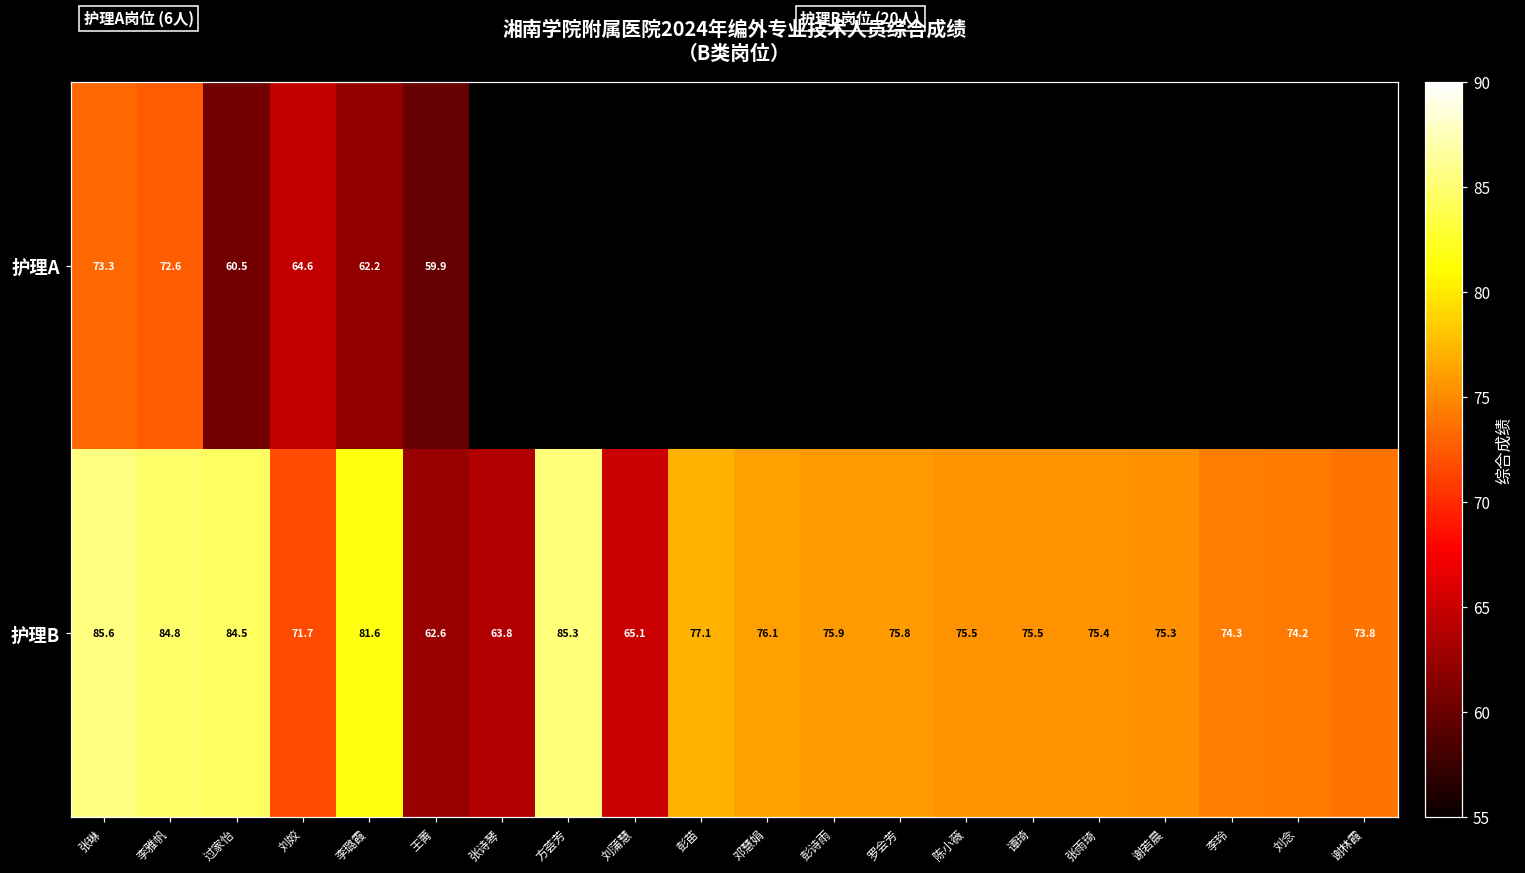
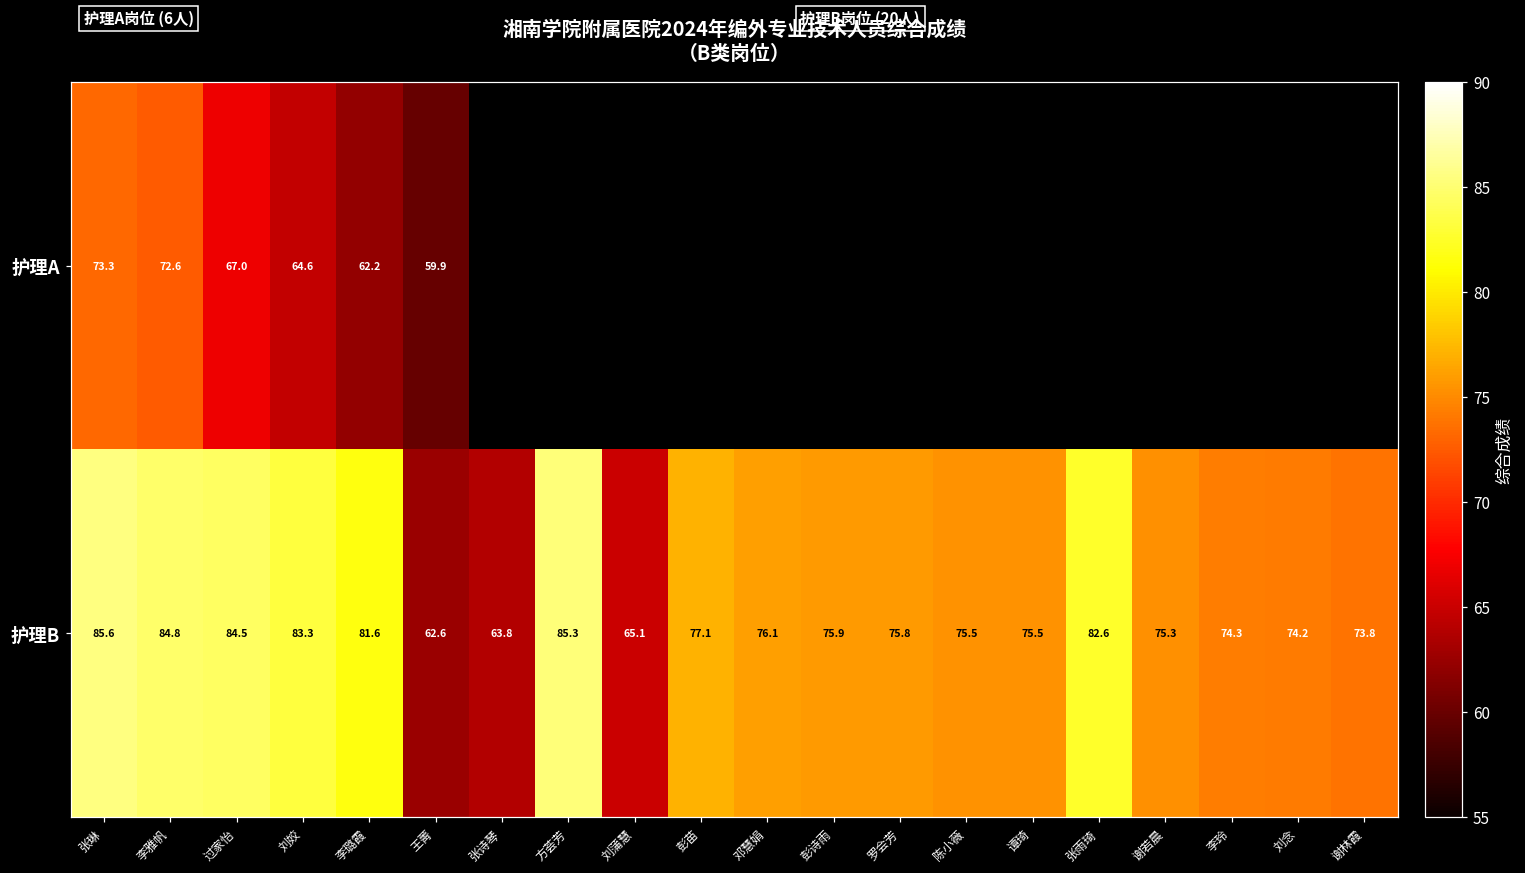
护理A, 过家怡: 60.5 -> 67.0
护理B, 刘姣: 71.7 -> 83.3
护理B, 张雨琦: 75.4 -> 82.6
